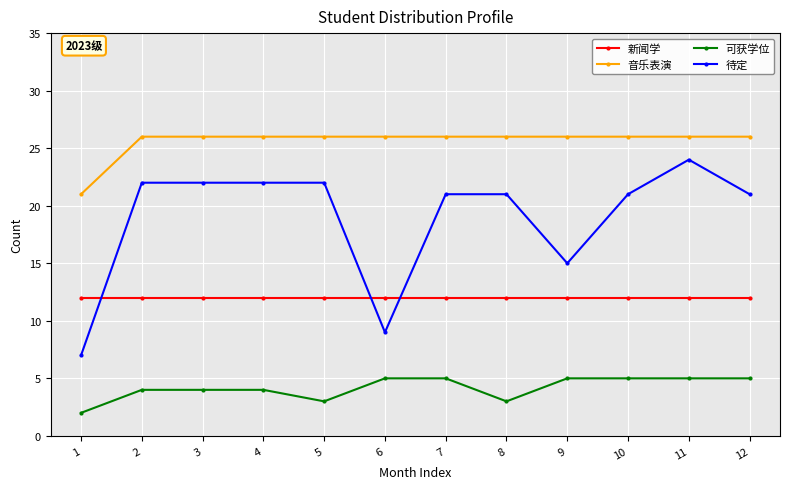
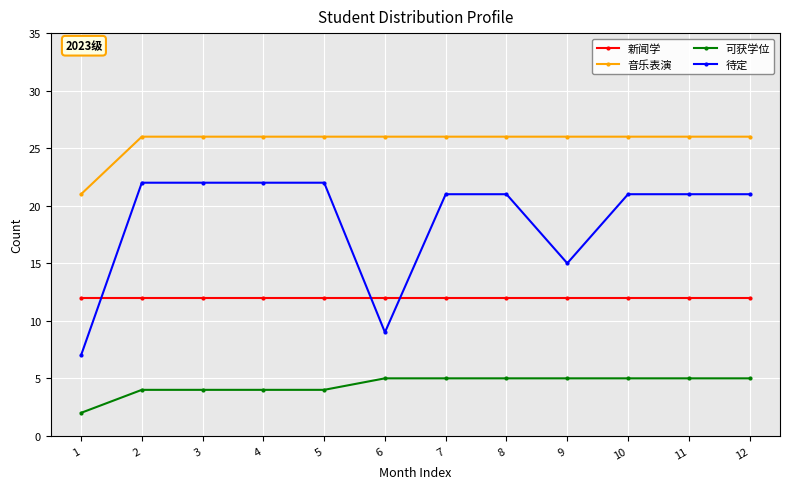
可获学位, 5: 3 -> 4
可获学位, 8: 3 -> 5
待定, 11: 24 -> 21
